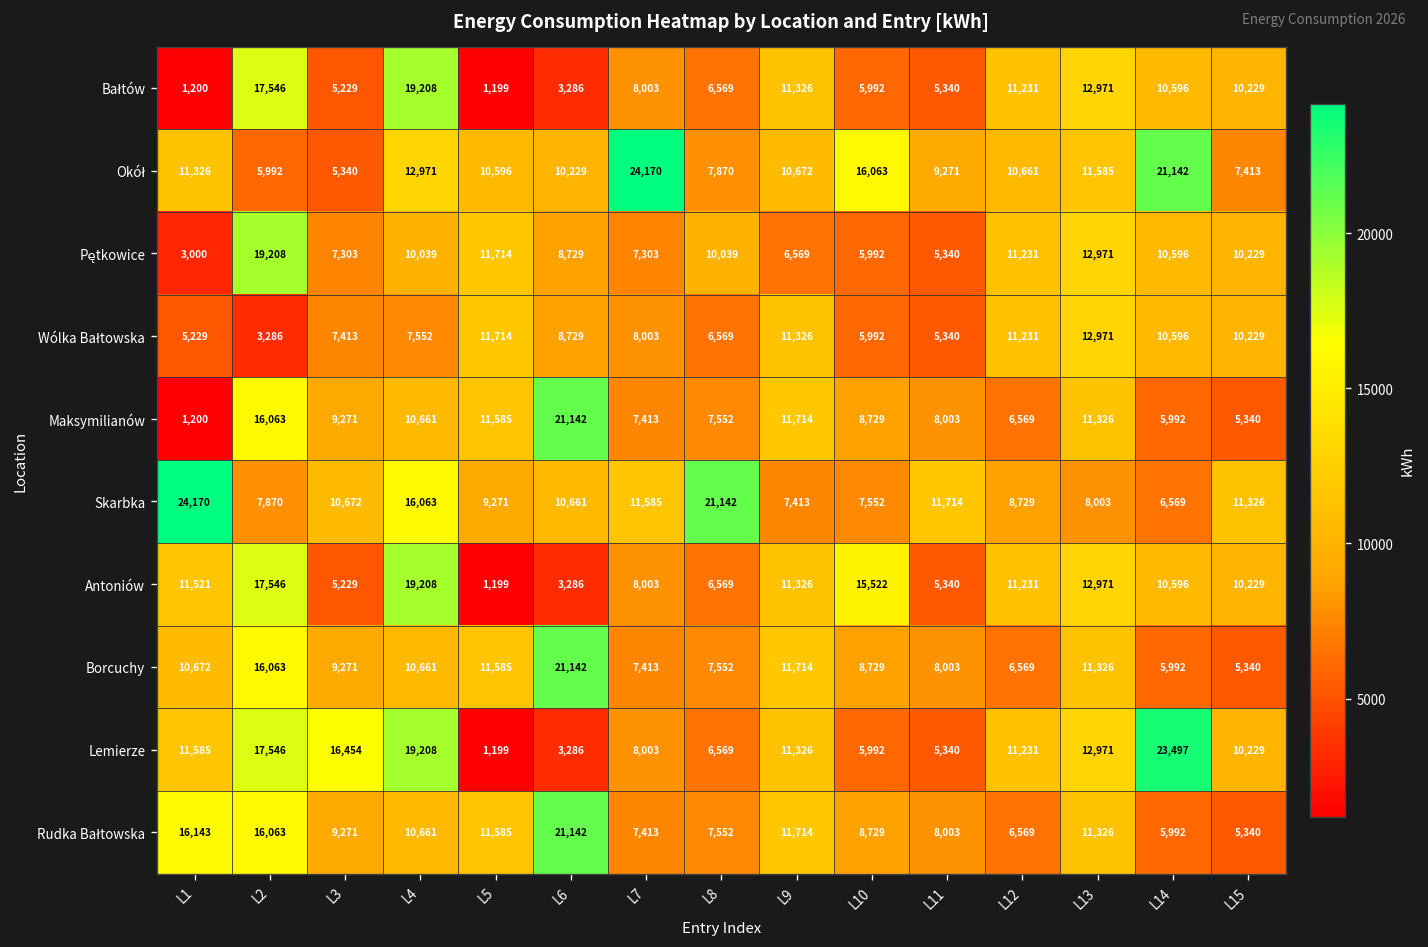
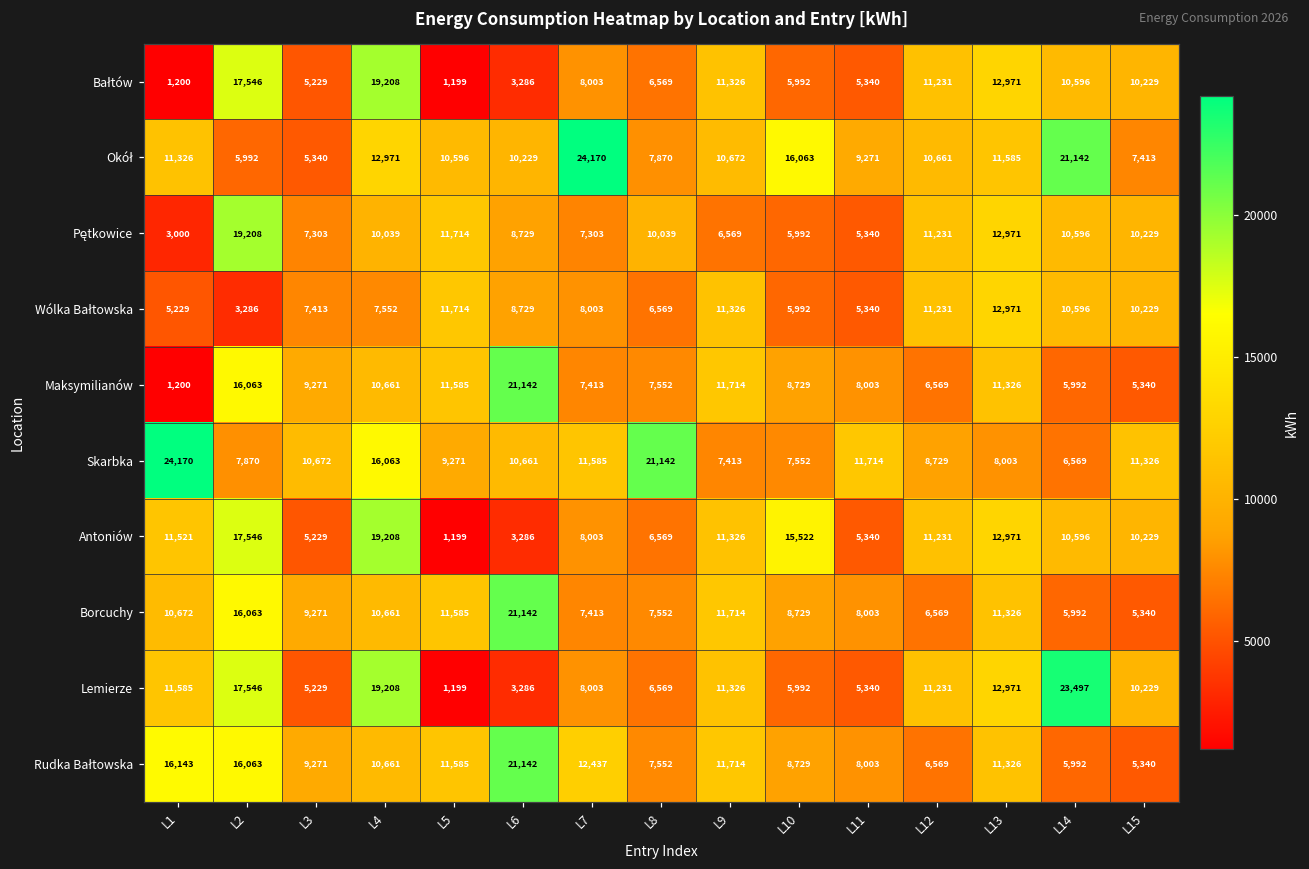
Lemierze, L3: 16,454 -> 5,229
Rudka Bałtowska, L7: 7,413 -> 12,437
